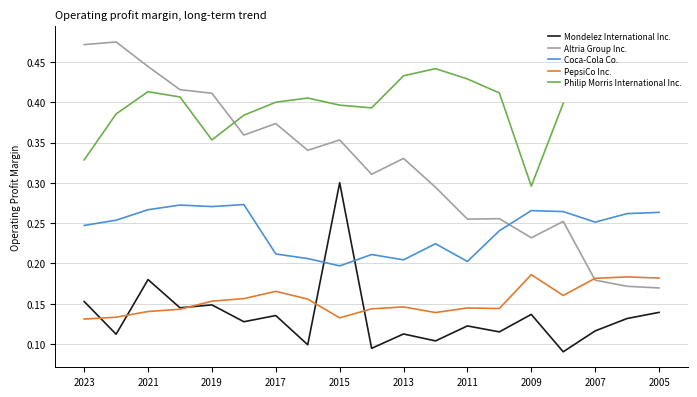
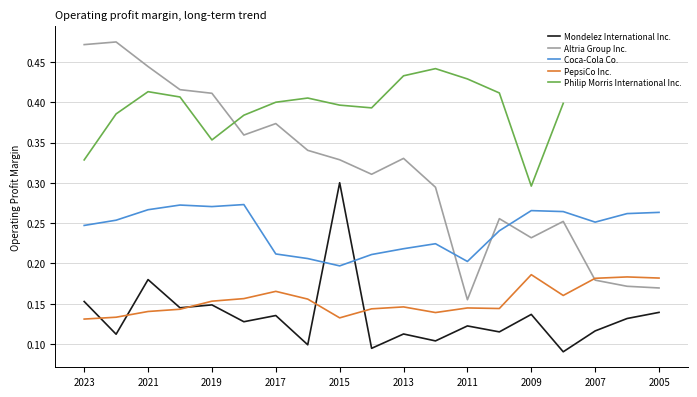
Altria Group Inc., 2015: 0.35 -> 0.33
Coca-Cola Co., 2013: 0.20 -> 0.22
Altria Group Inc., 2011: 0.26 -> 0.16
